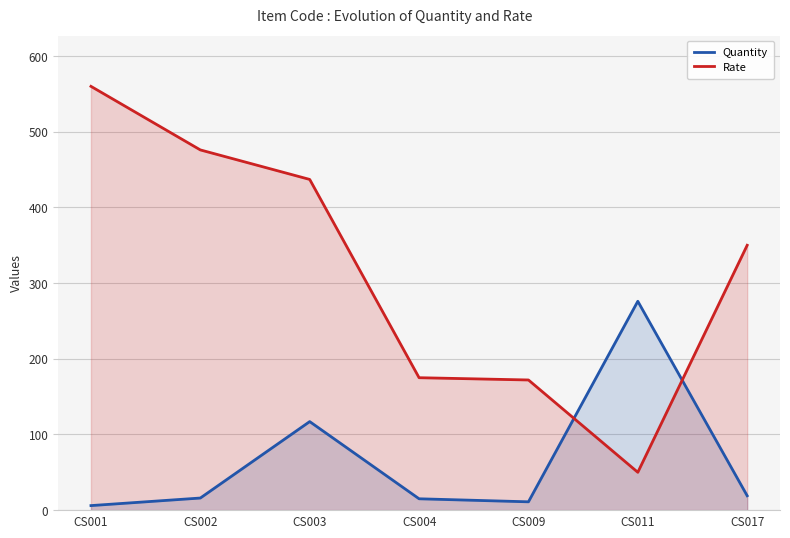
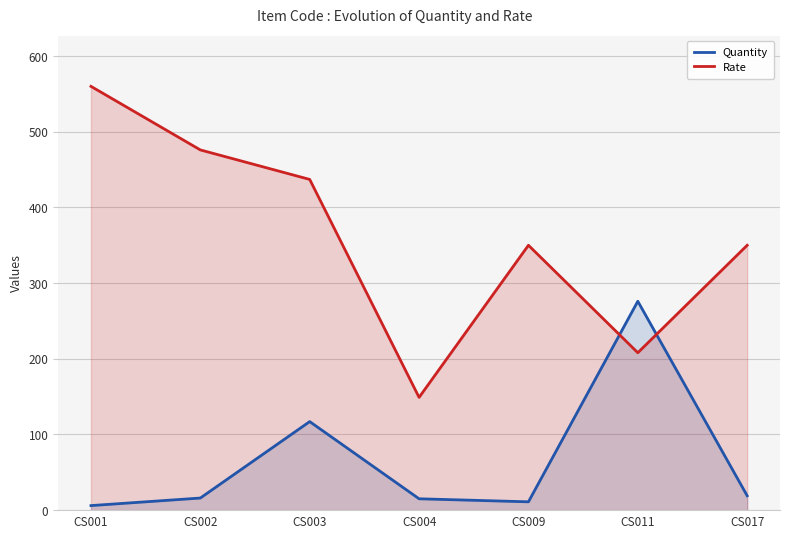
Rate, CS004: 180 -> 150
Rate, CS009: 170 -> 350
Rate, CS011: 50 -> 210
